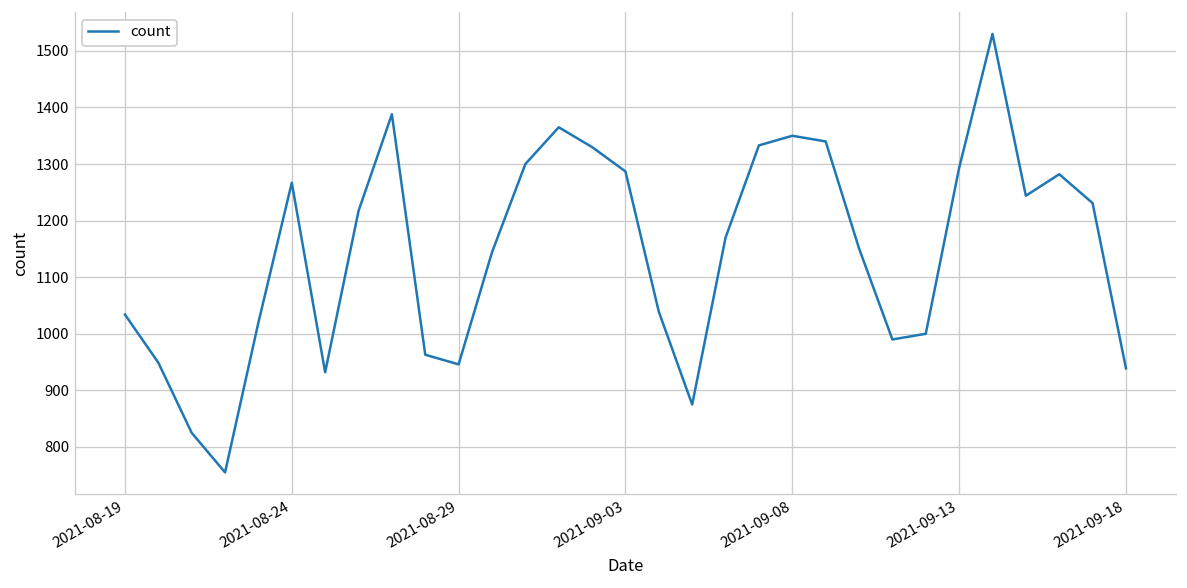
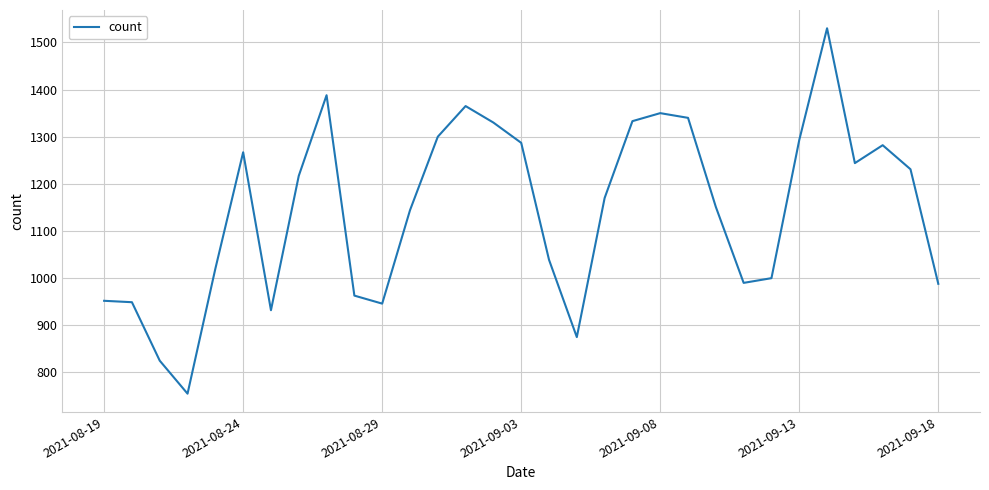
2021-08-19: 1030 -> 950
2021-09-18: 940 -> 990
